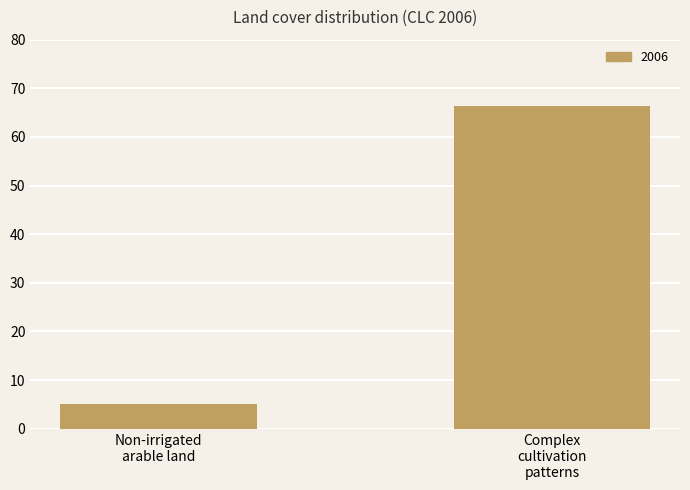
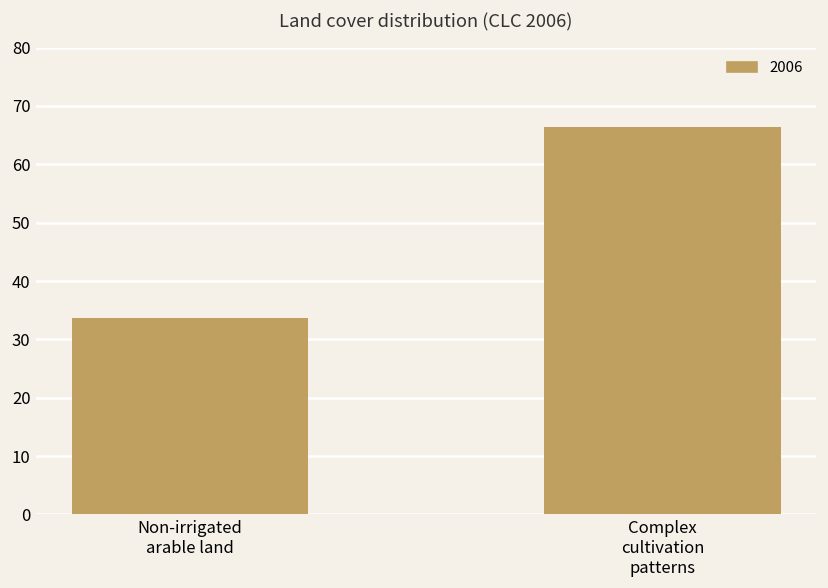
Non-irrigated arable land: 5 -> 34
